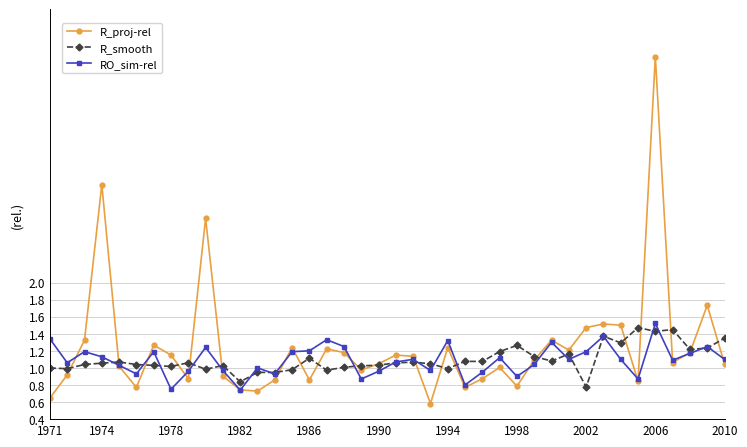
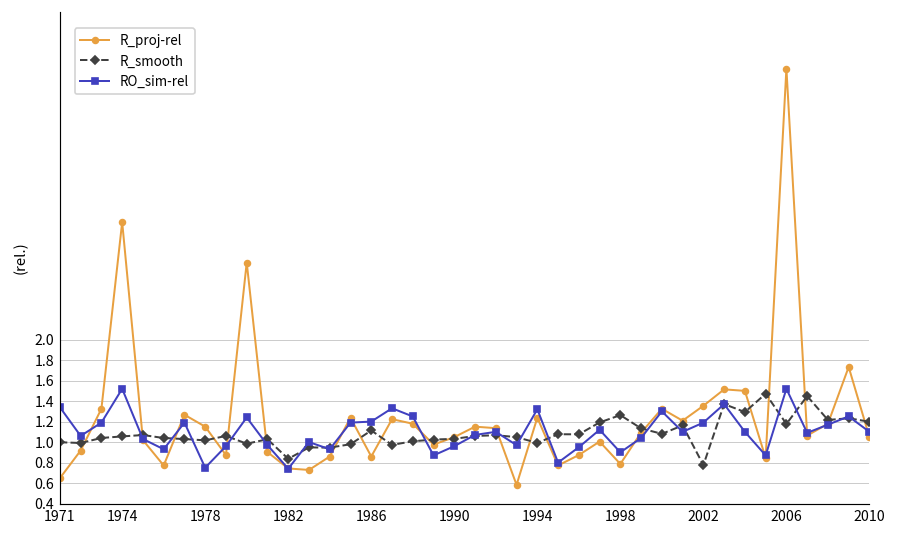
RO_sim-rel, 1974: 1.1 -> 1.5
R_proj-rel, 2002: 1.5 -> 1.4
R_smooth, 2006: 1.4 -> 1.2
R_smooth, 2010: 1.3 -> 1.2
